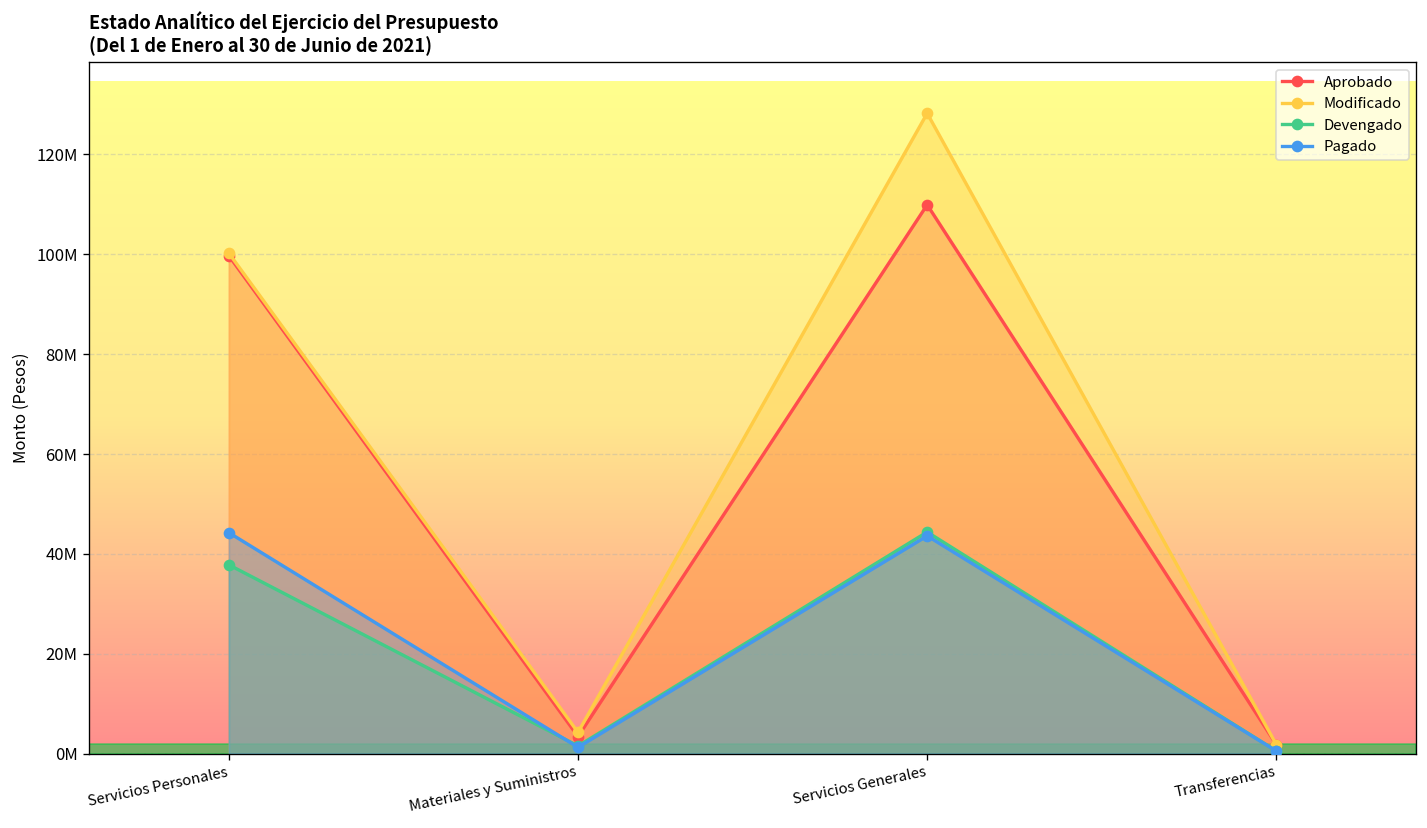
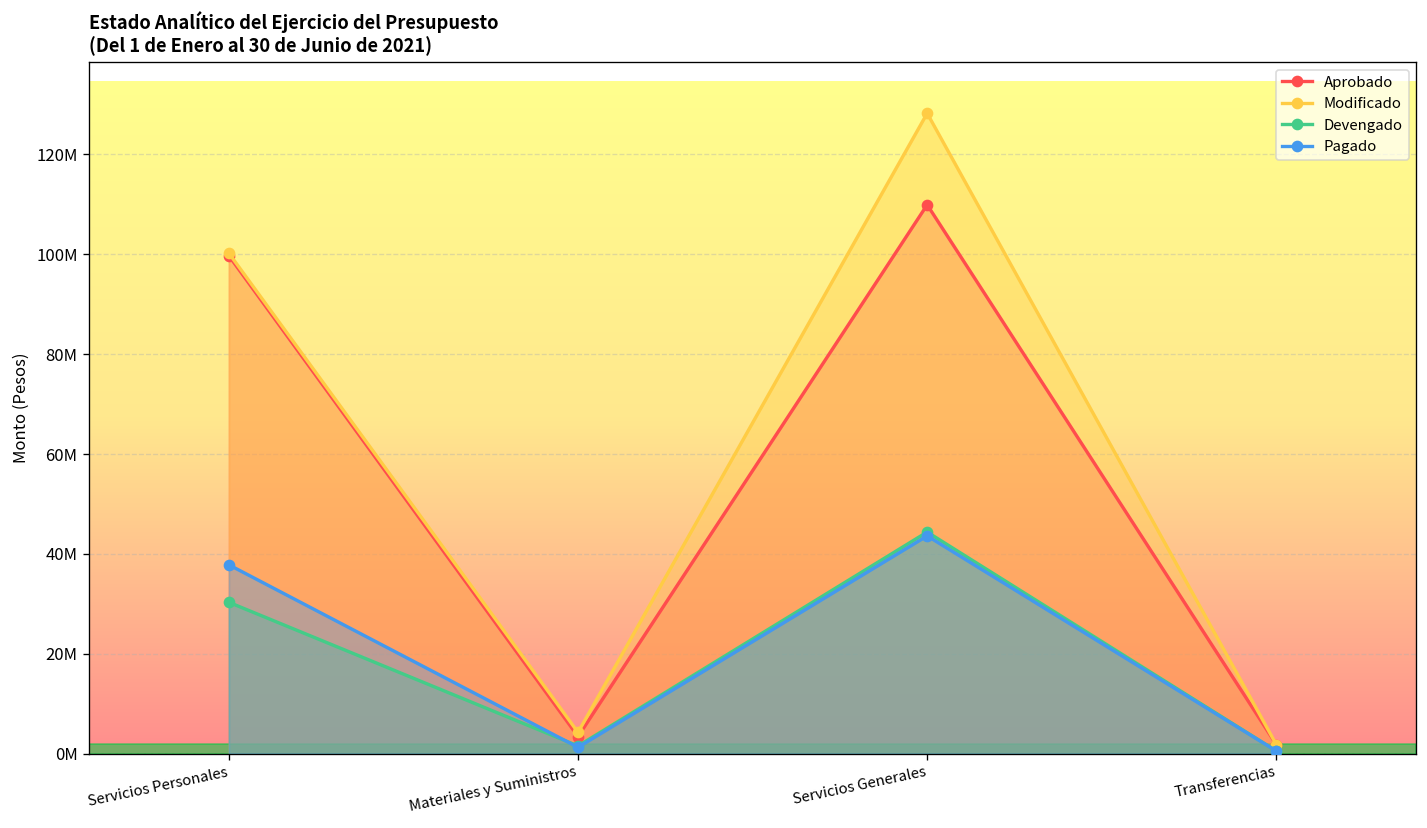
Devengado, Servicios Personales: 38000000 -> 30000000
Pagado, Servicios Personales: 44000000 -> 38000000
